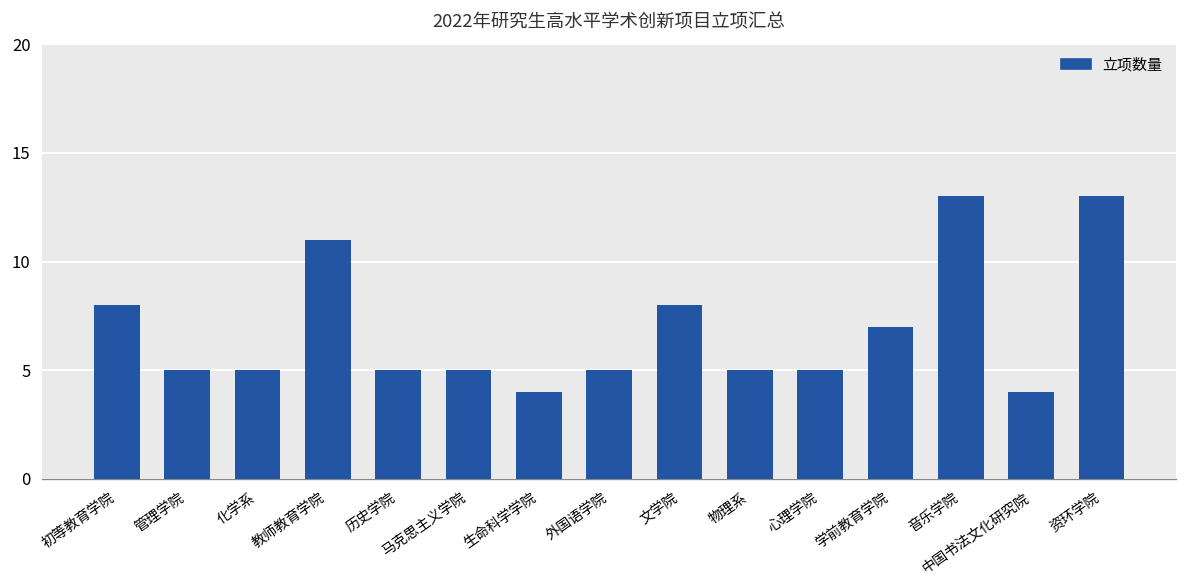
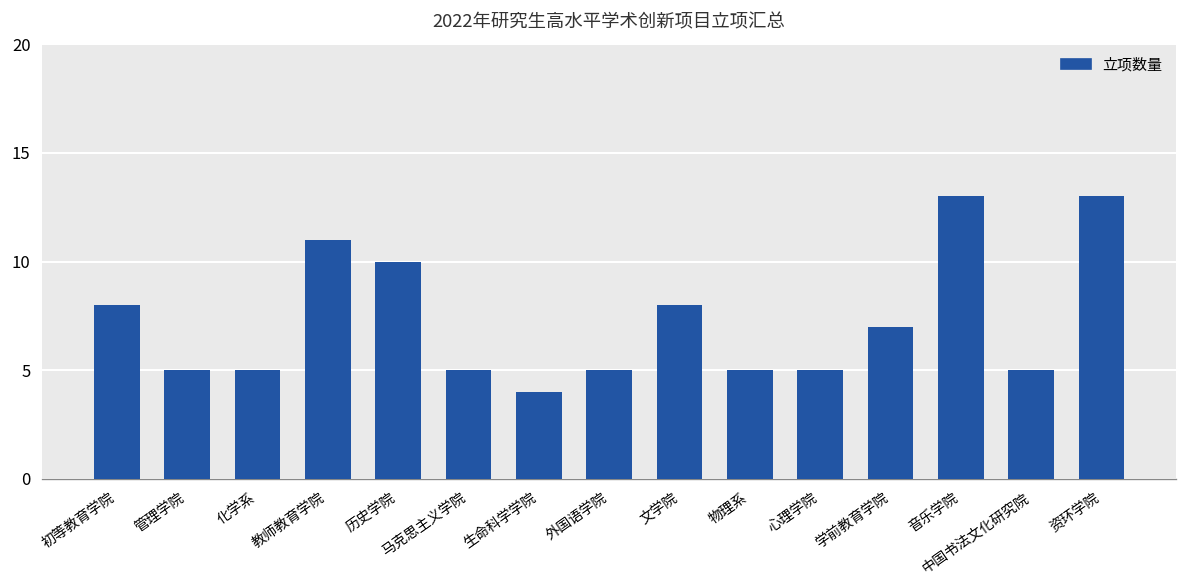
历史学院: 5 -> 10
中国书法文化研究院: 4 -> 5
